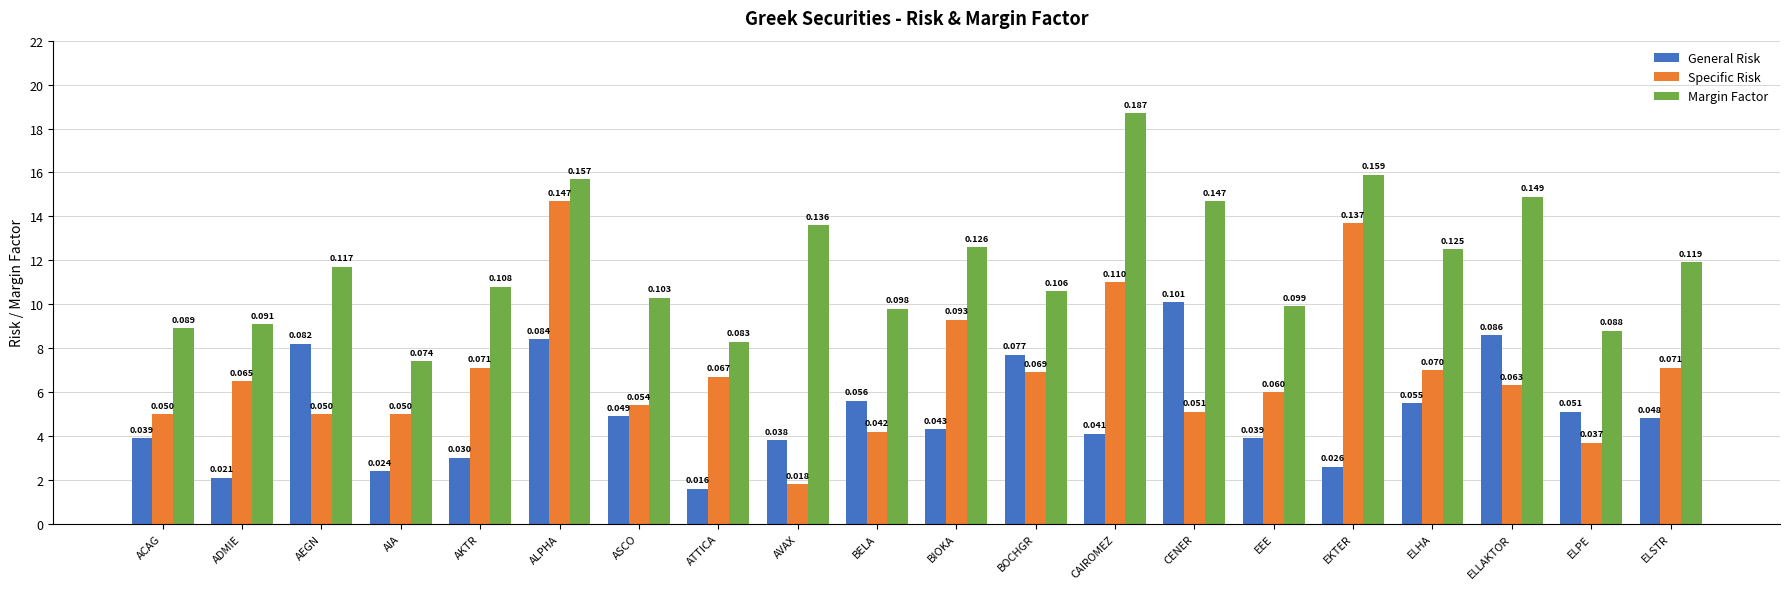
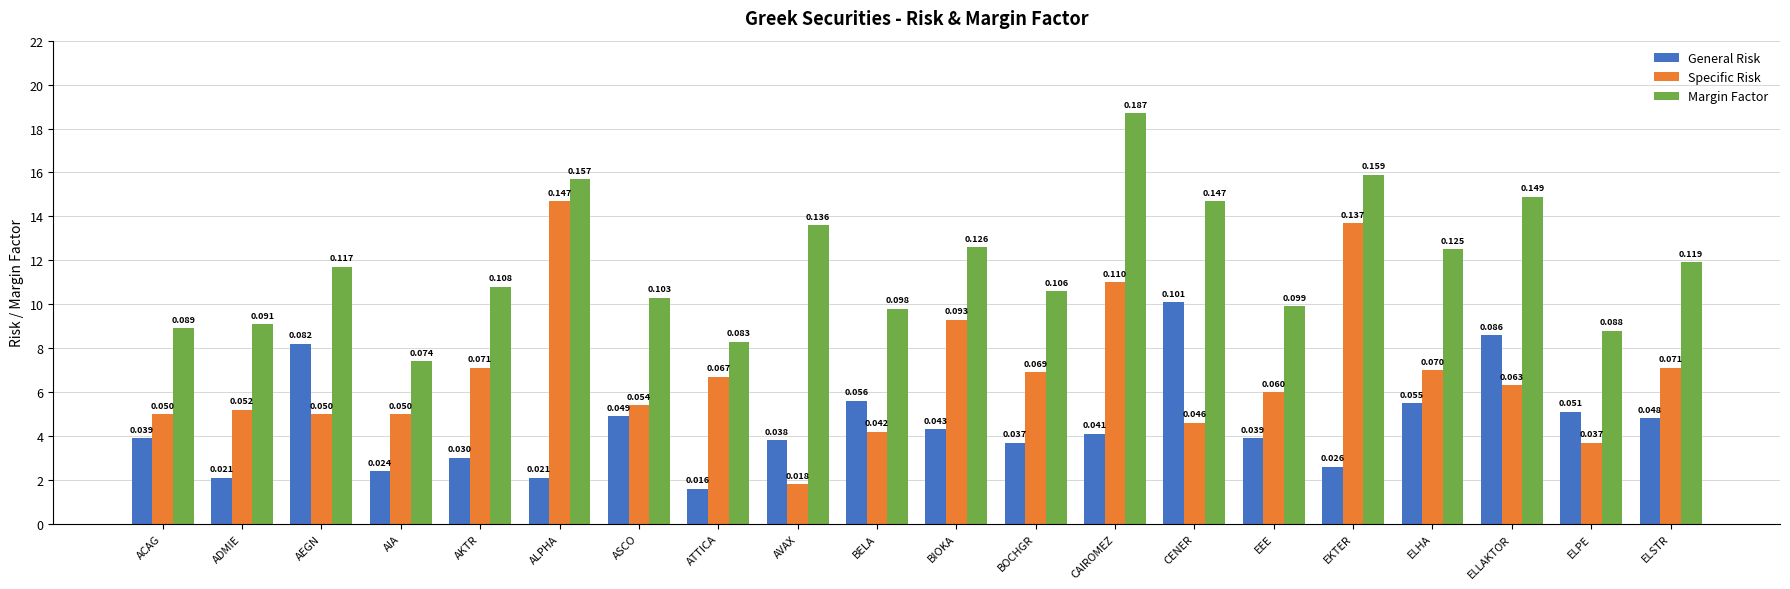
Specific Risk, ADMIE: 0.065 -> 0.052
General Risk, ALPHA: 0.084 -> 0.021
General Risk, BOCHGR: 0.077 -> 0.037
Specific Risk, CENER: 0.051 -> 0.046
